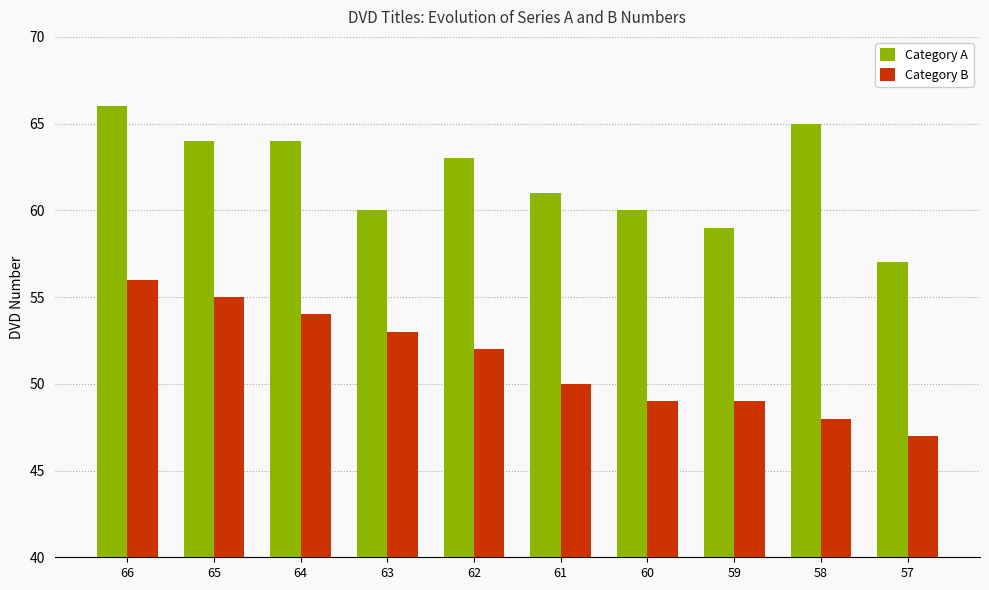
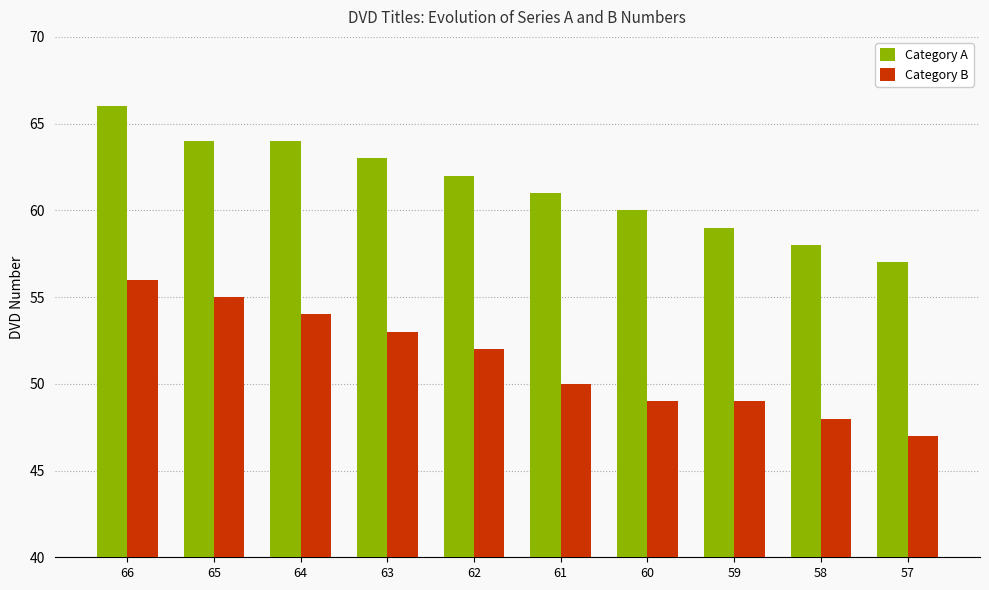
Category A, 63: 60 -> 63
Category A, 62: 63 -> 62
Category A, 58: 65 -> 58
